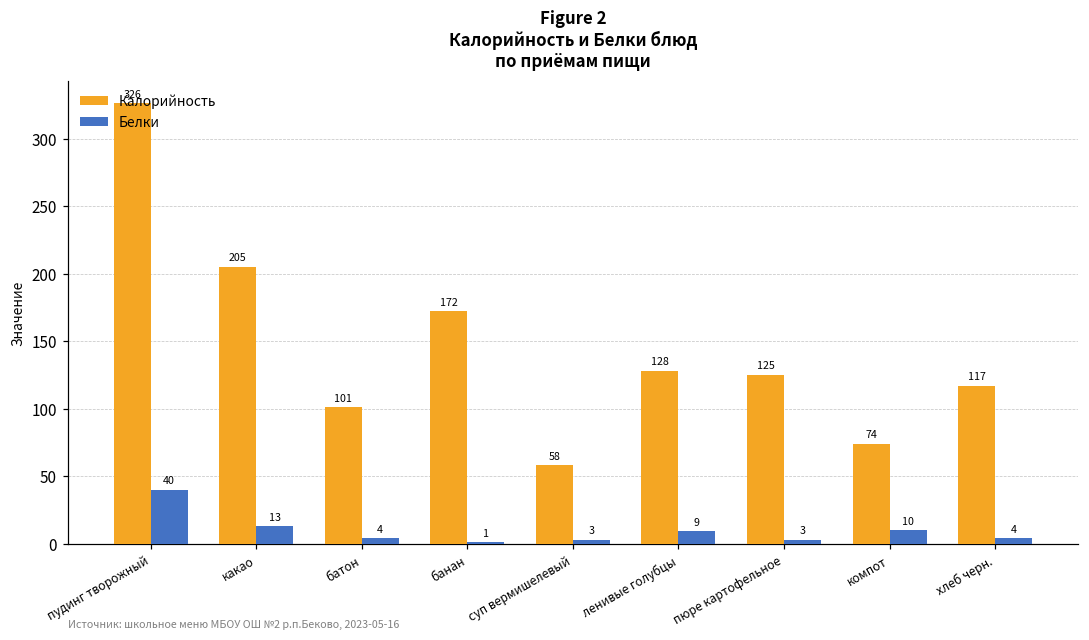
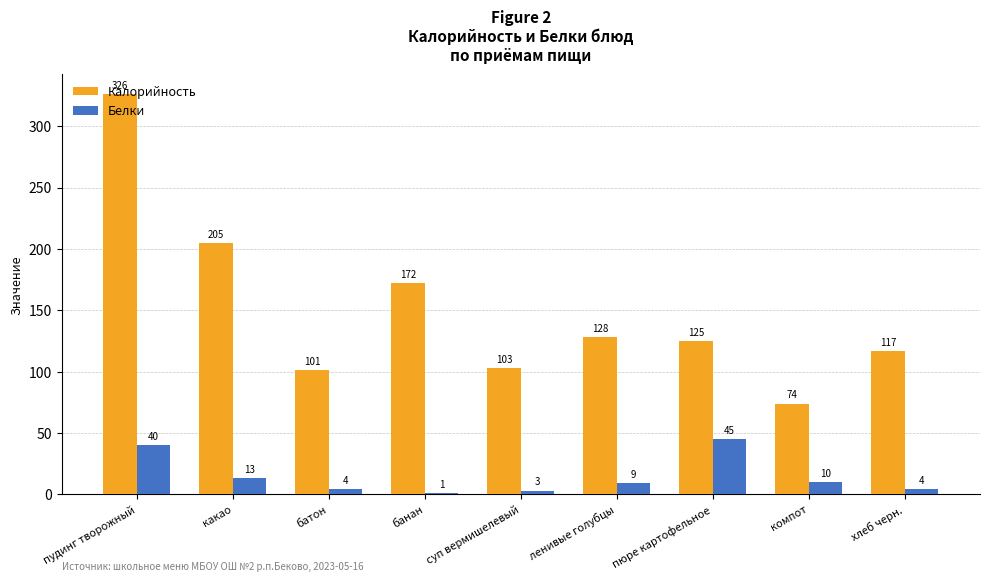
Калорийность, суп вермишелевый: 58 -> 103
Белки, пюре картофельное: 3 -> 45
